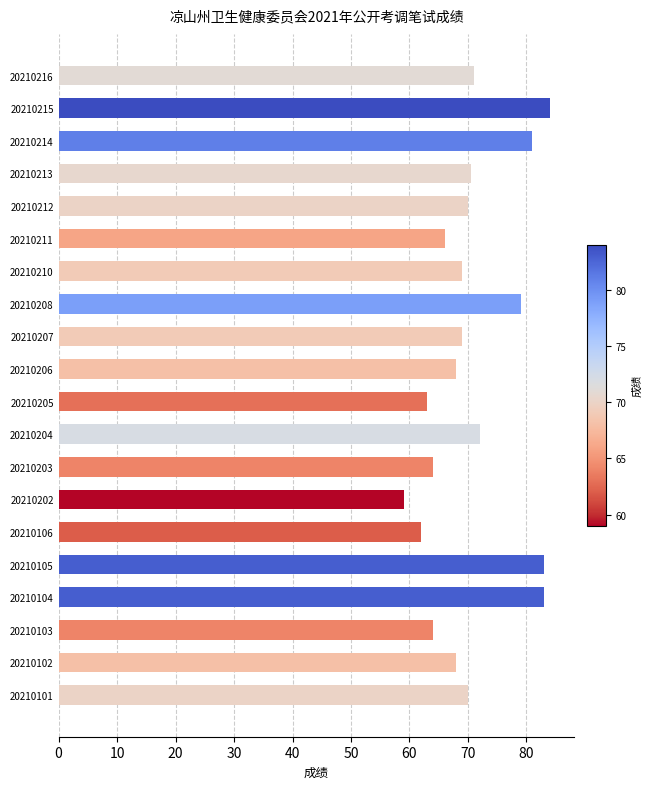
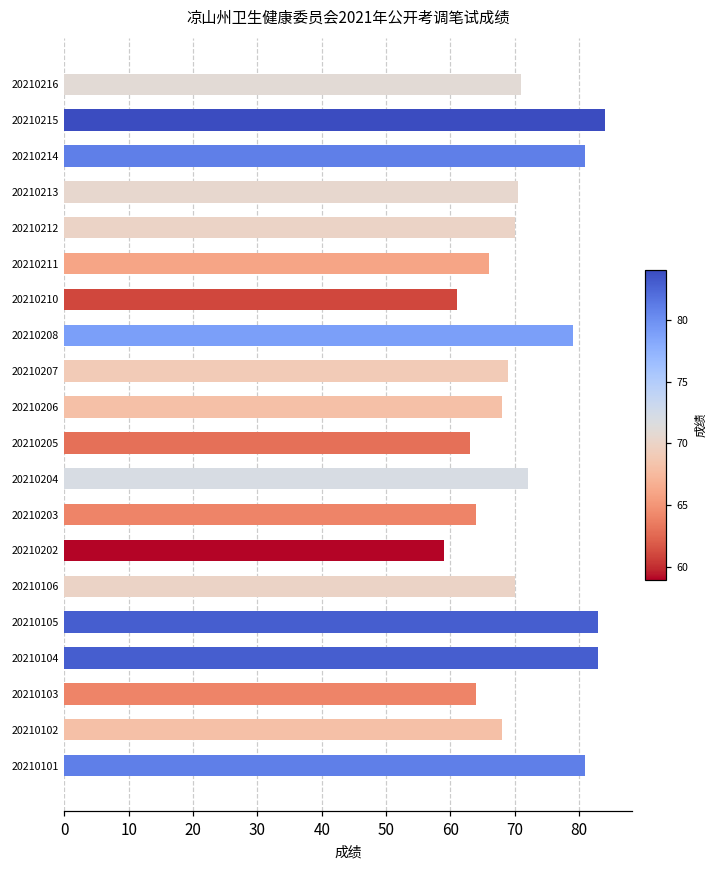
20210210: 69 -> 61
20210106: 62 -> 70
20210101: 70 -> 81
